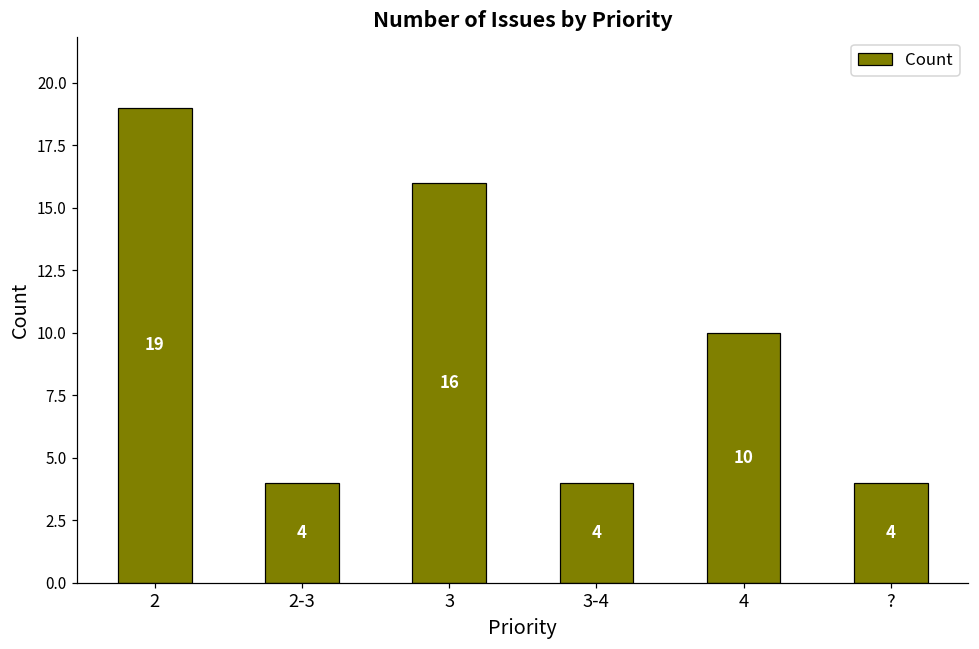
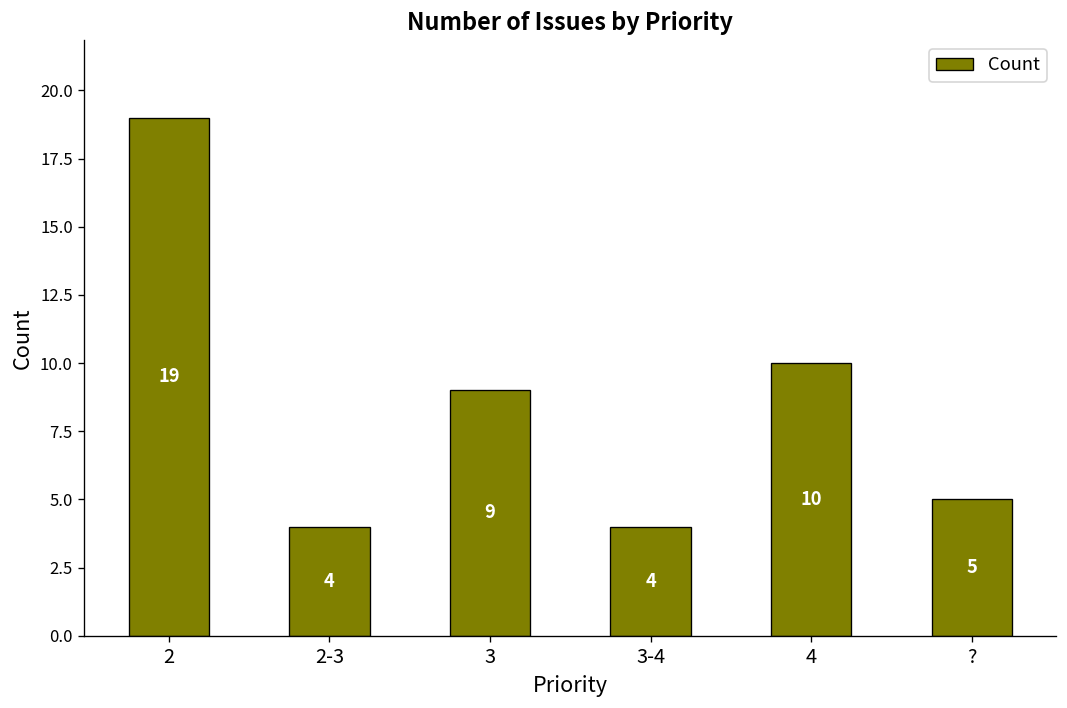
3: 16 -> 9
?: 4 -> 5
